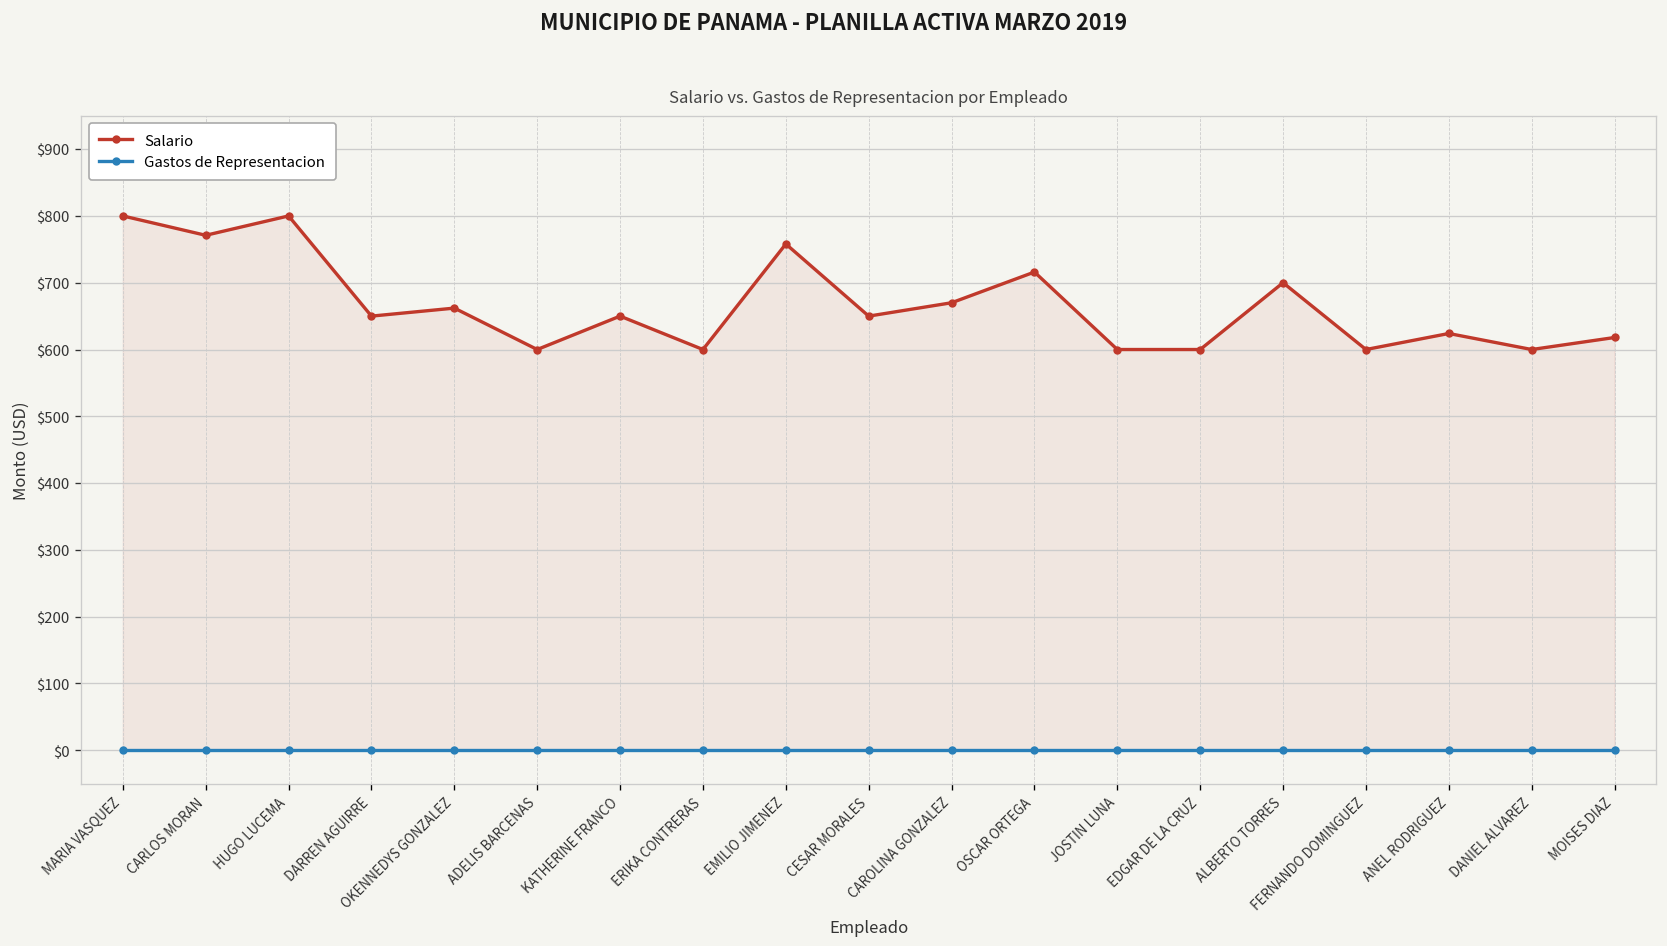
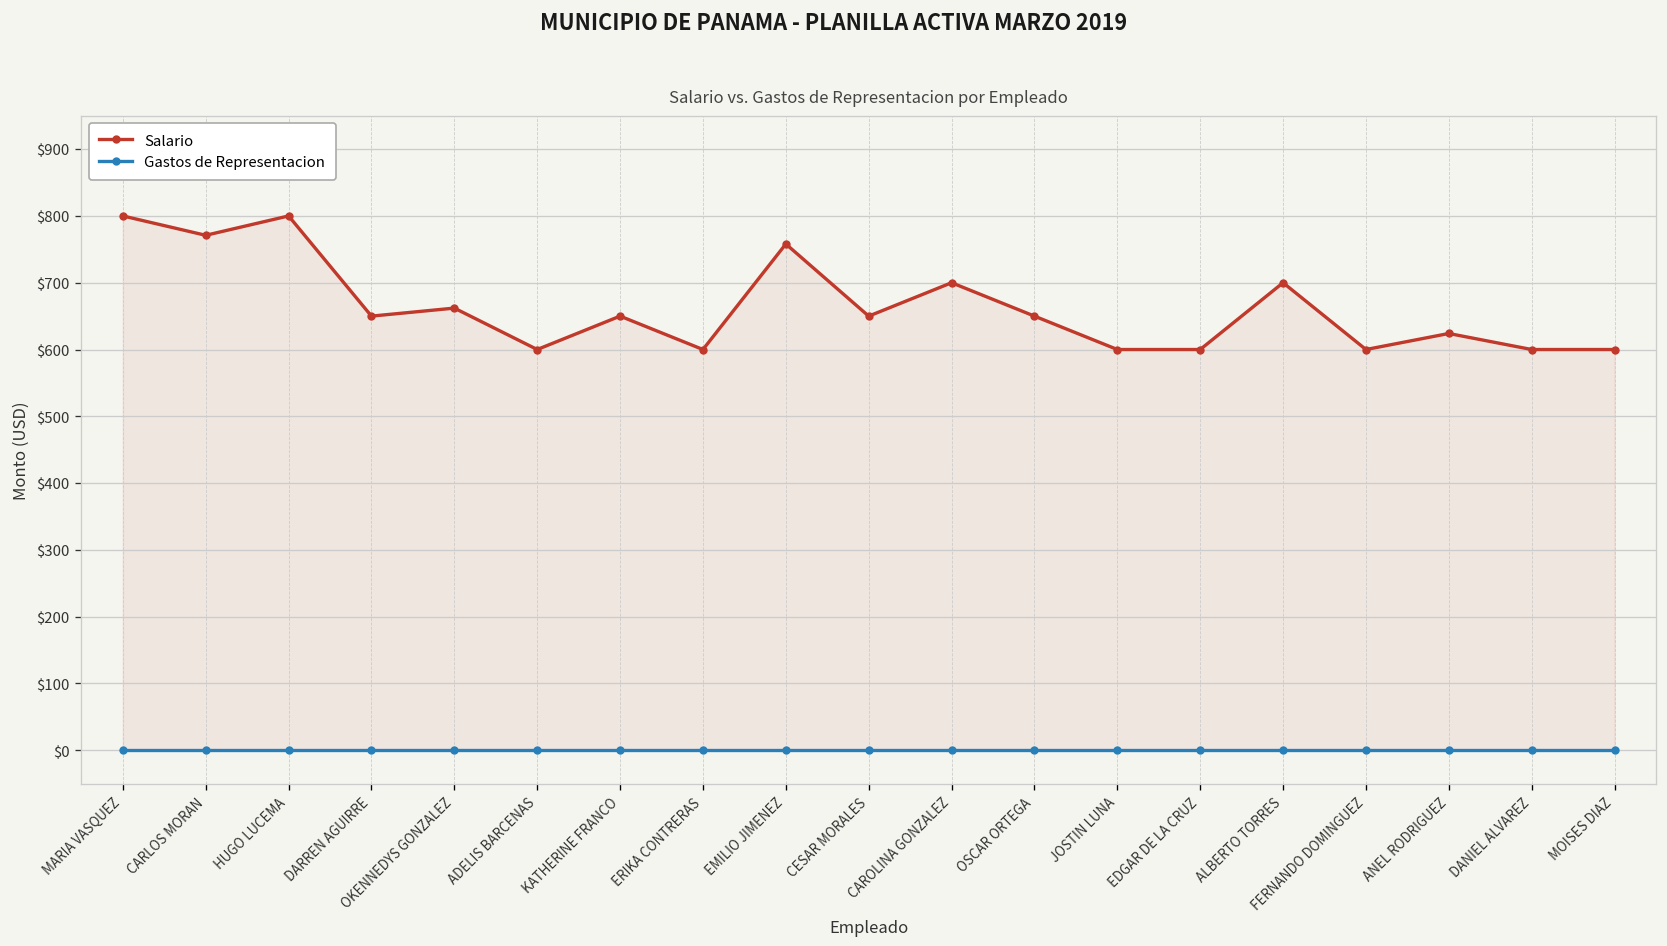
Salario, CAROLINA GONZALEZ: $670 -> $700
Salario, OSCAR ORTEGA: $720 -> $650
Salario, MOISES DIAZ: $620 -> $600
